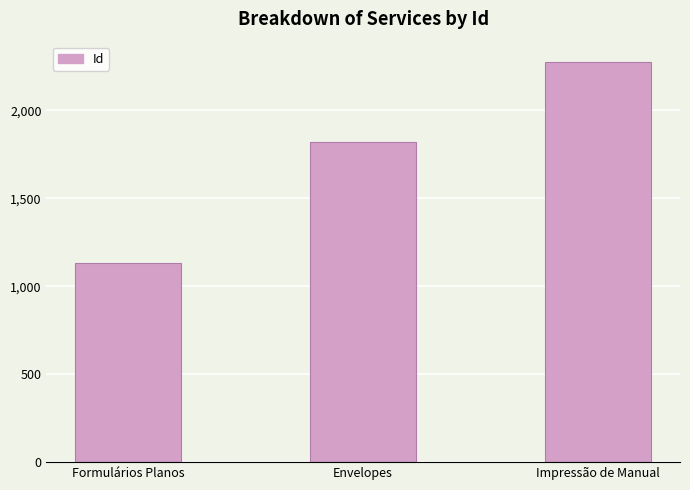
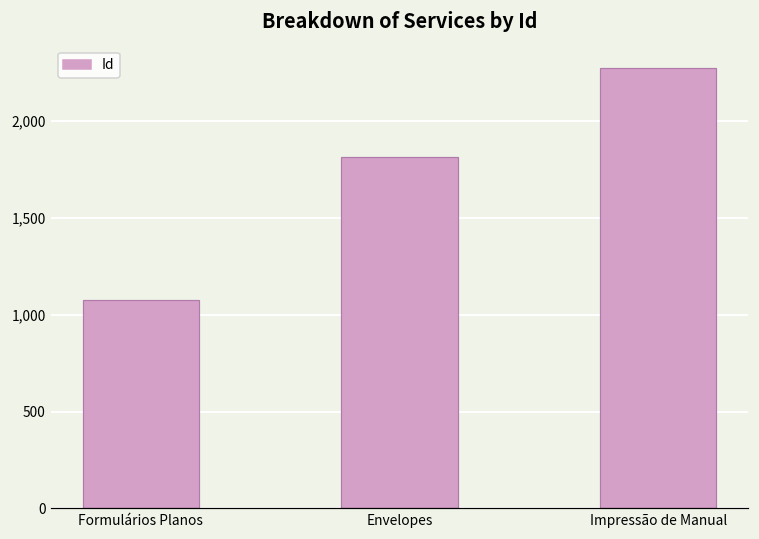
Formulários Planos: 1,130 -> 1,080
